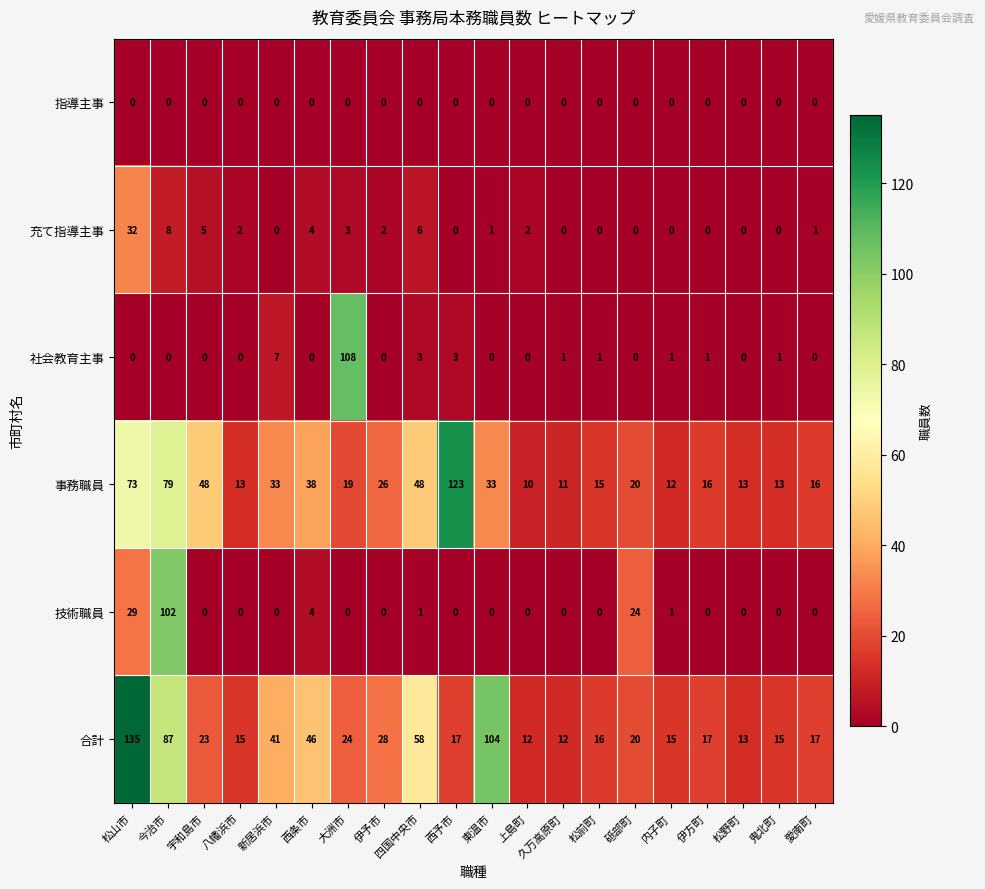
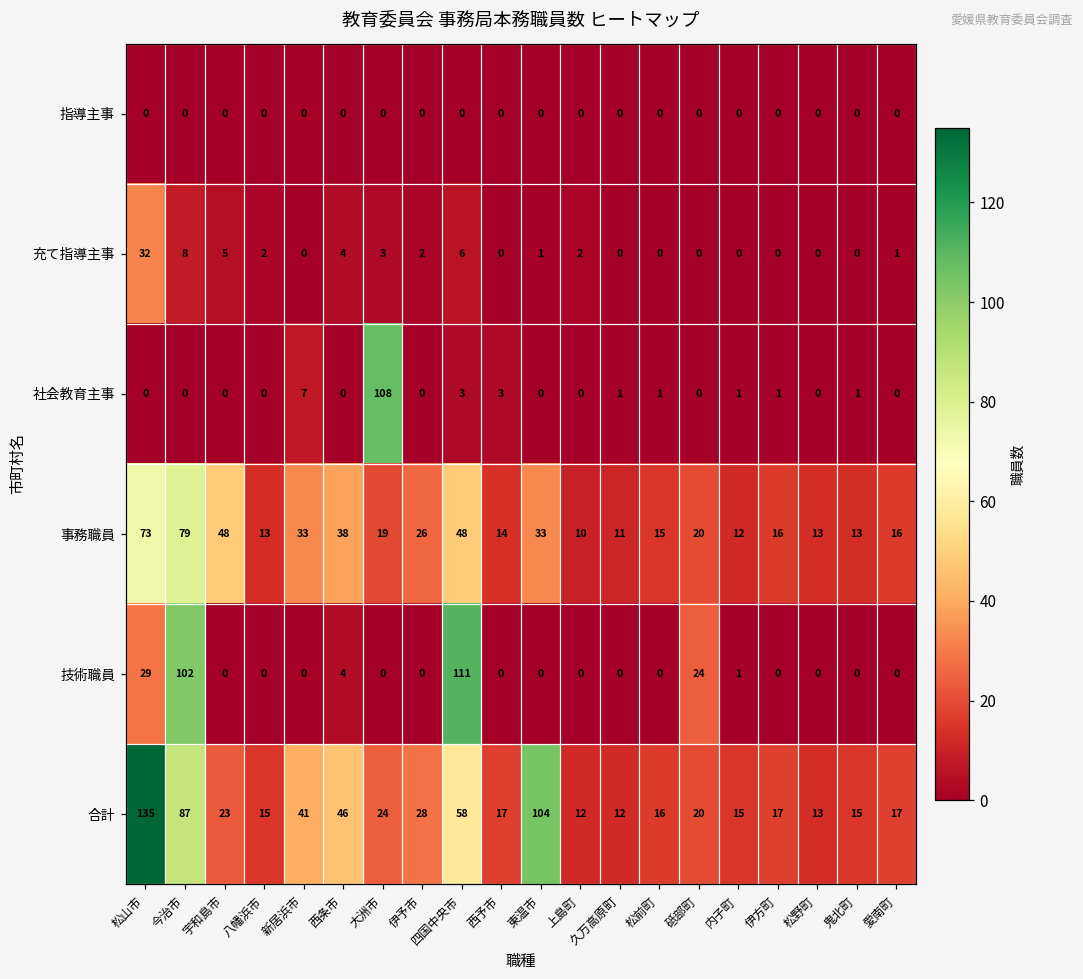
事務職員, 西予市: 123 -> 14
技術職員, 四国中央市: 1 -> 111
